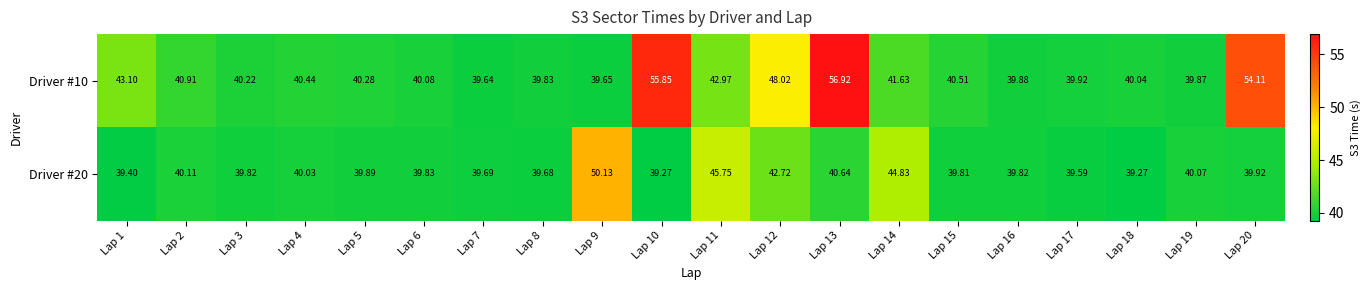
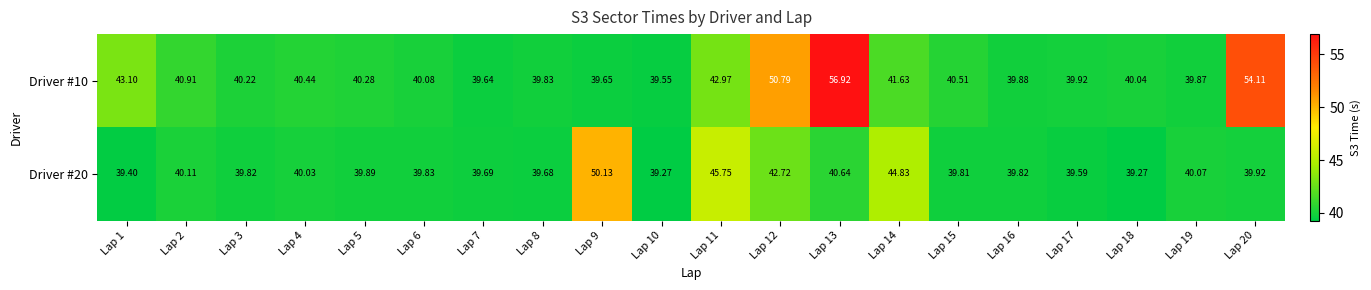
Driver #10, Lap 10: 55.85 -> 39.55
Driver #10, Lap 12: 48.02 -> 50.79
